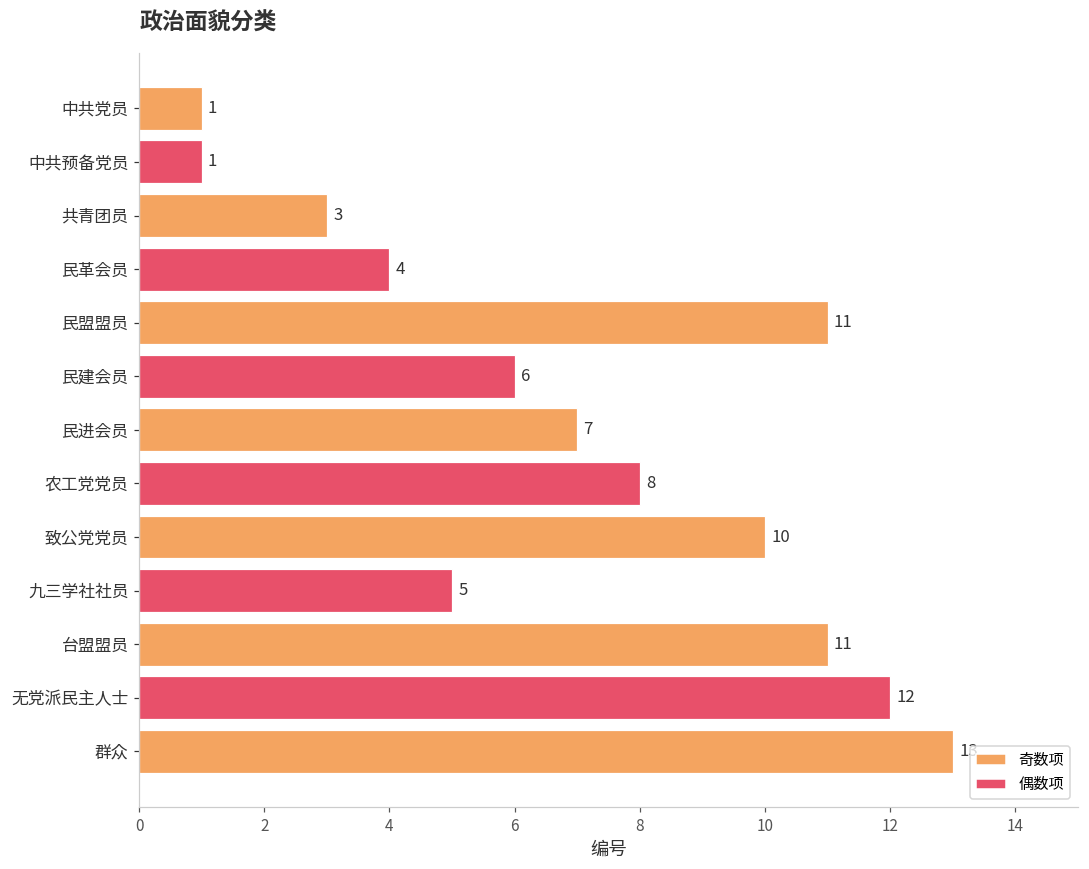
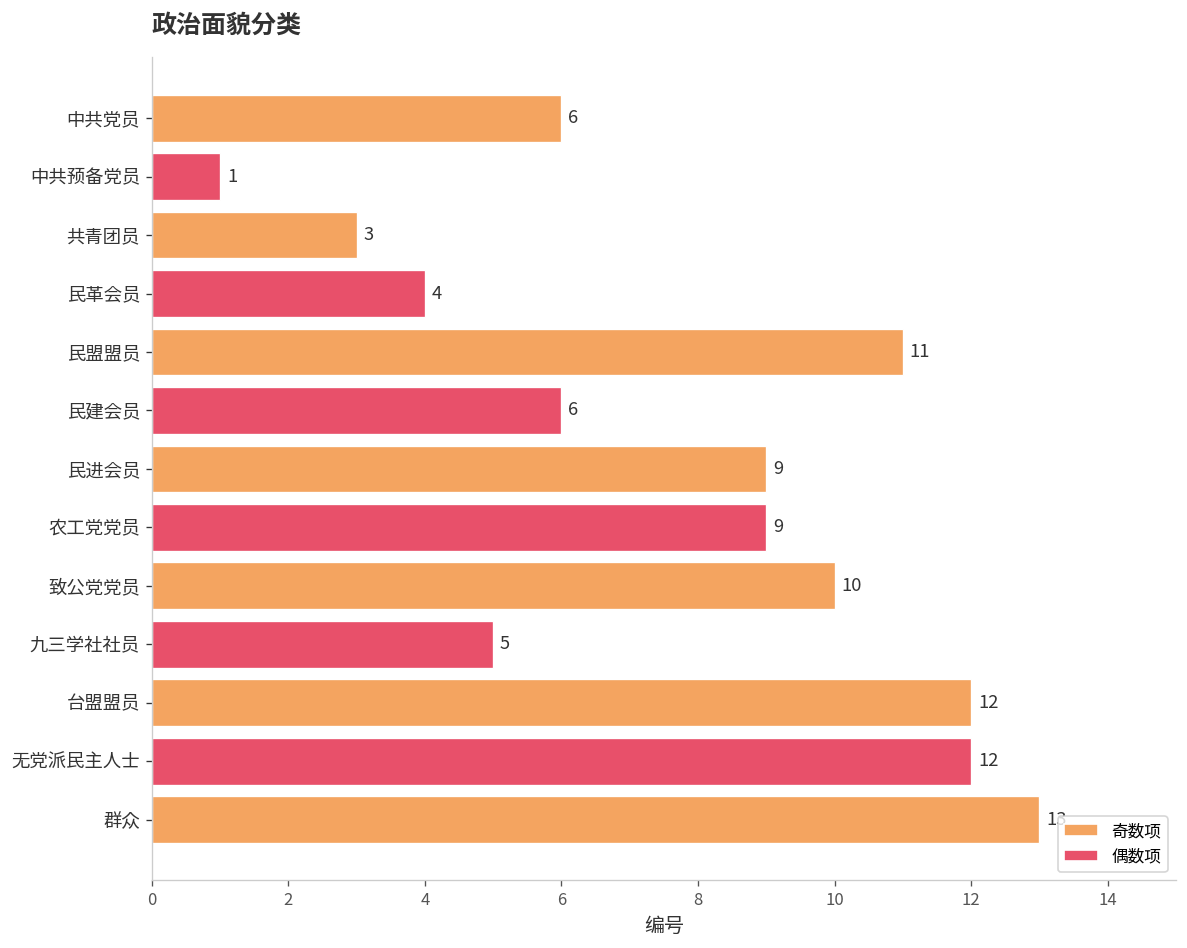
中共党员: 1 -> 6
民进会员: 7 -> 9
农工党党员: 8 -> 9
台盟盟员: 11 -> 12
